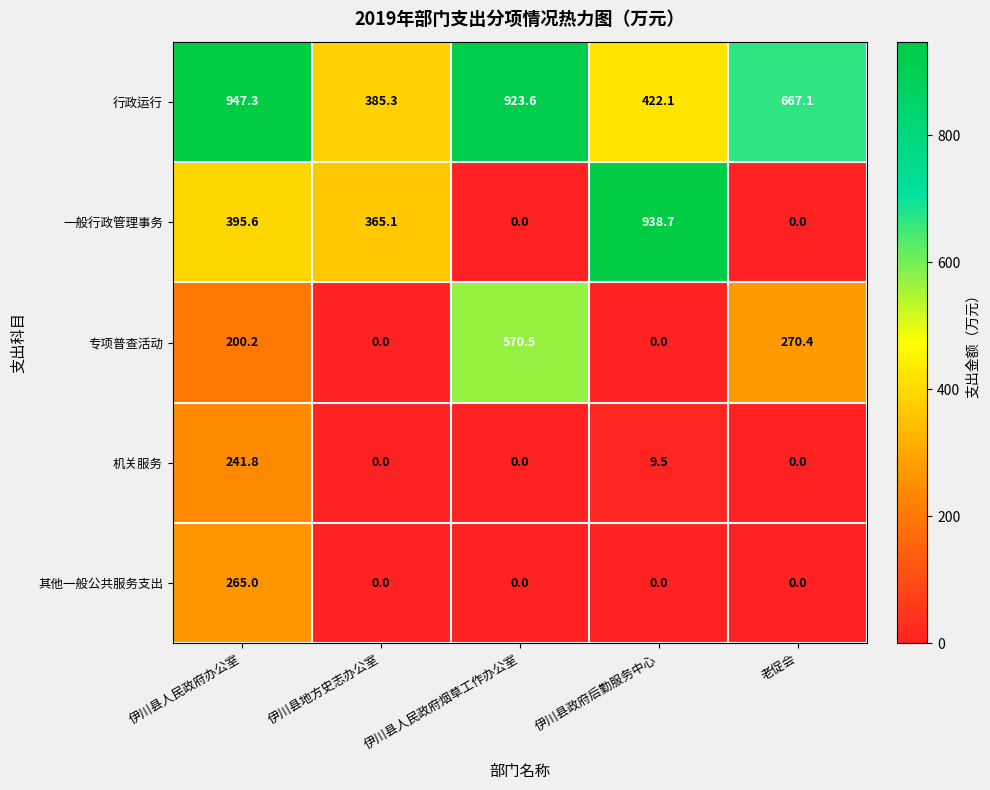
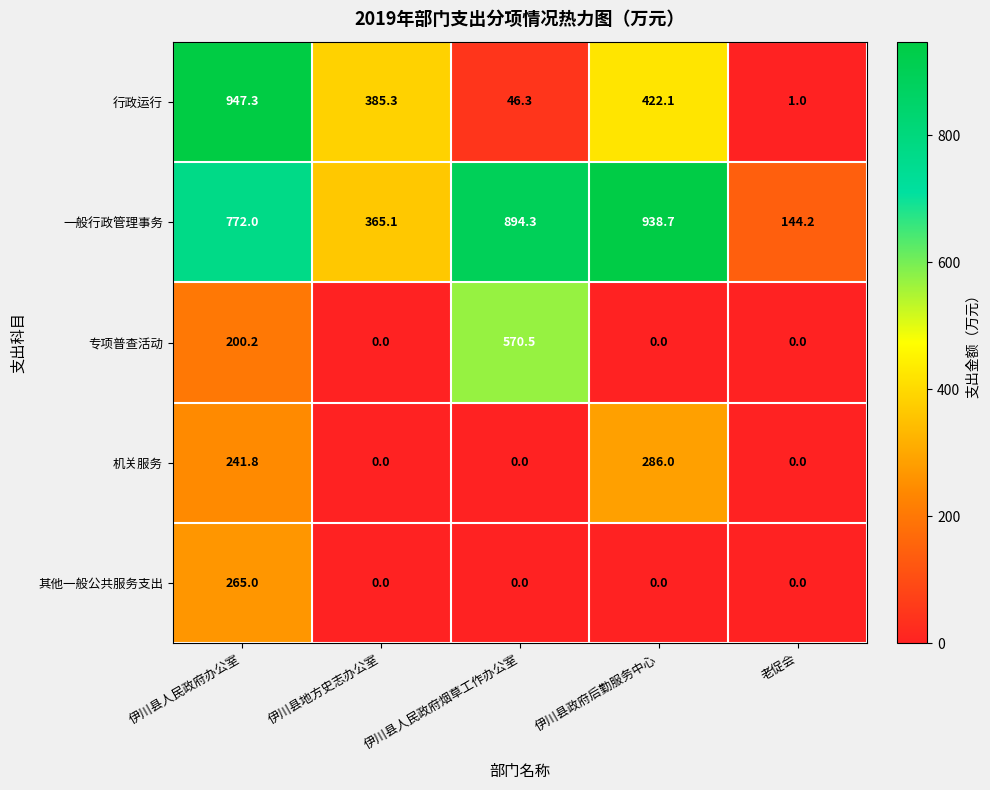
行政运行, 伊川县人民政府烟草工作办公室: 923.6 -> 46.3
行政运行, 老促会: 667.1 -> 1.0
一般行政管理事务, 伊川县人民政府办公室: 395.6 -> 772.0
一般行政管理事务, 伊川县人民政府烟草工作办公室: 0.0 -> 894.3
一般行政管理事务, 老促会: 0.0 -> 144.2
专项普查活动, 老促会: 270.4 -> 0.0
机关服务, 伊川县政府后勤服务中心: 9.5 -> 286.0
